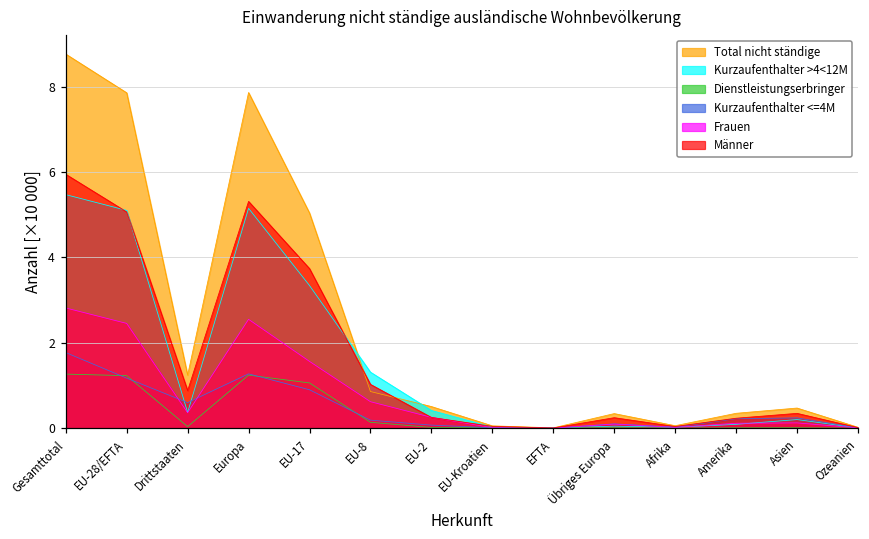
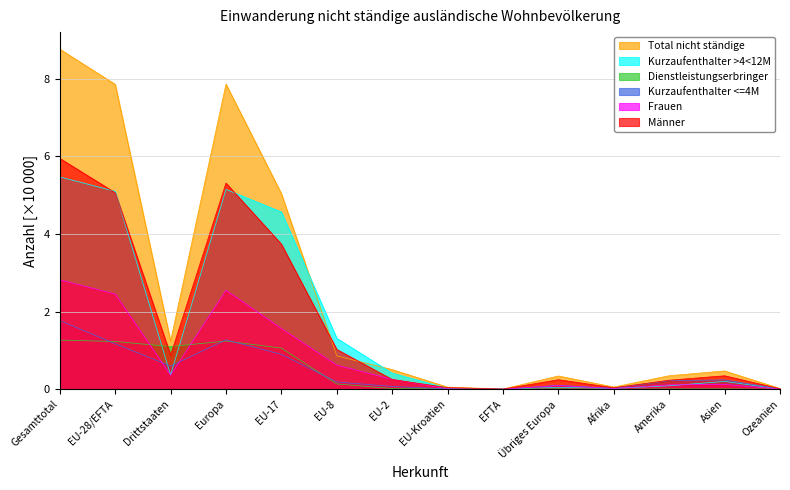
Dienstleistungserbringer, Drittstaaten: 0.0 -> 1.1
Kurzaufenthalter >4<12M, EU-17: 3.3 -> 4.6
